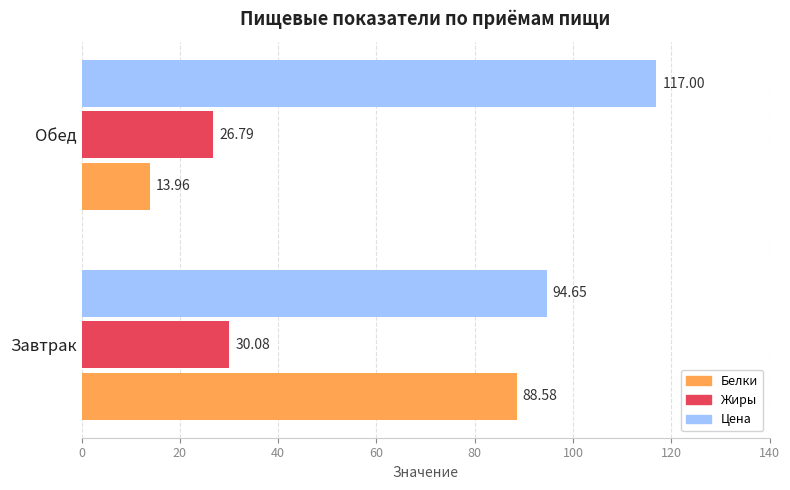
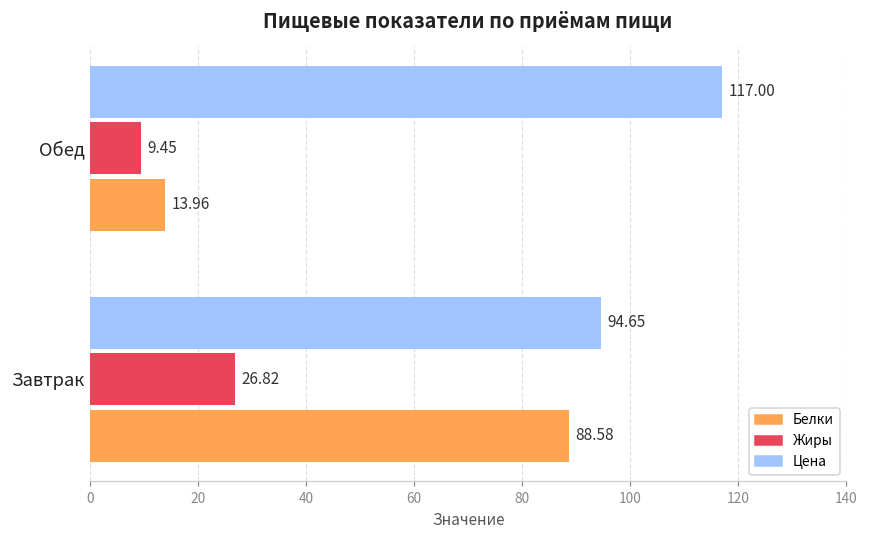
Жиры, Обед: 26.79 -> 9.45
Жиры, Завтрак: 30.08 -> 26.82
